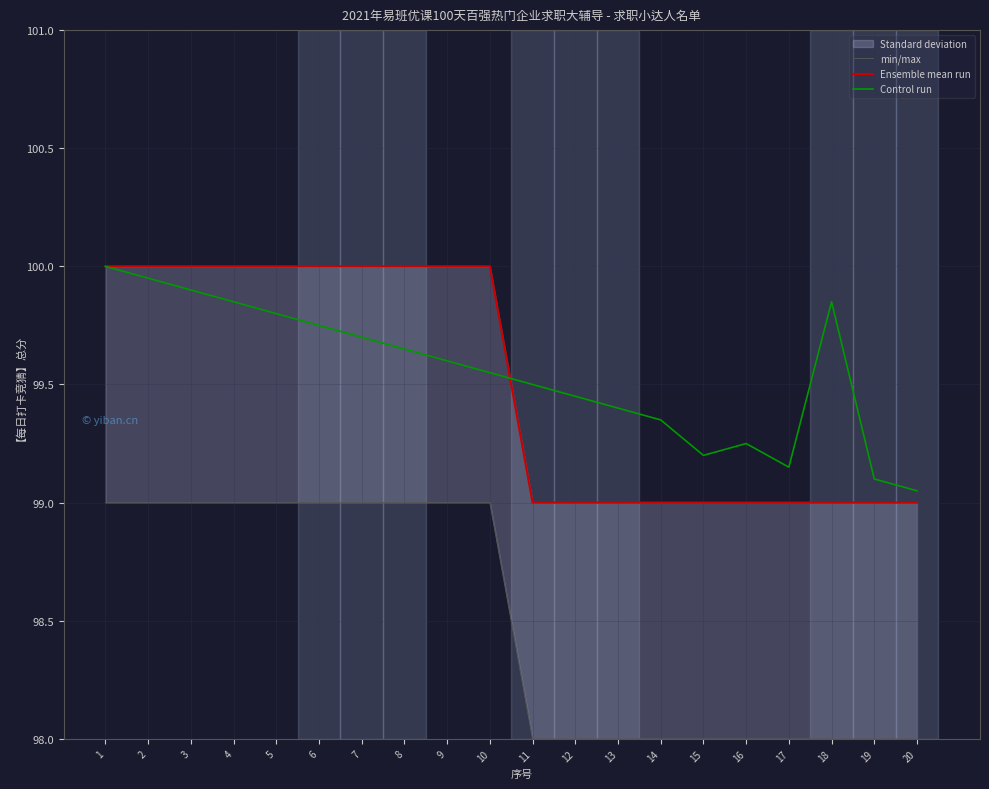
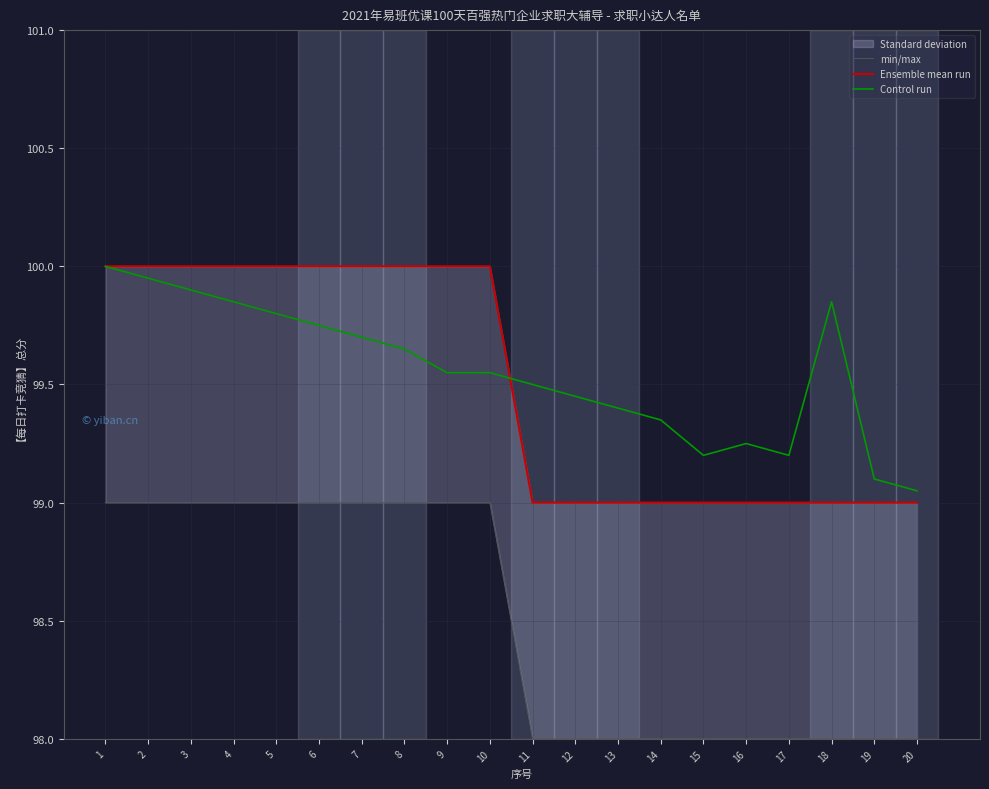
Control run, 9: 99.60 -> 99.55
Control run, 17: 99.15 -> 99.20
